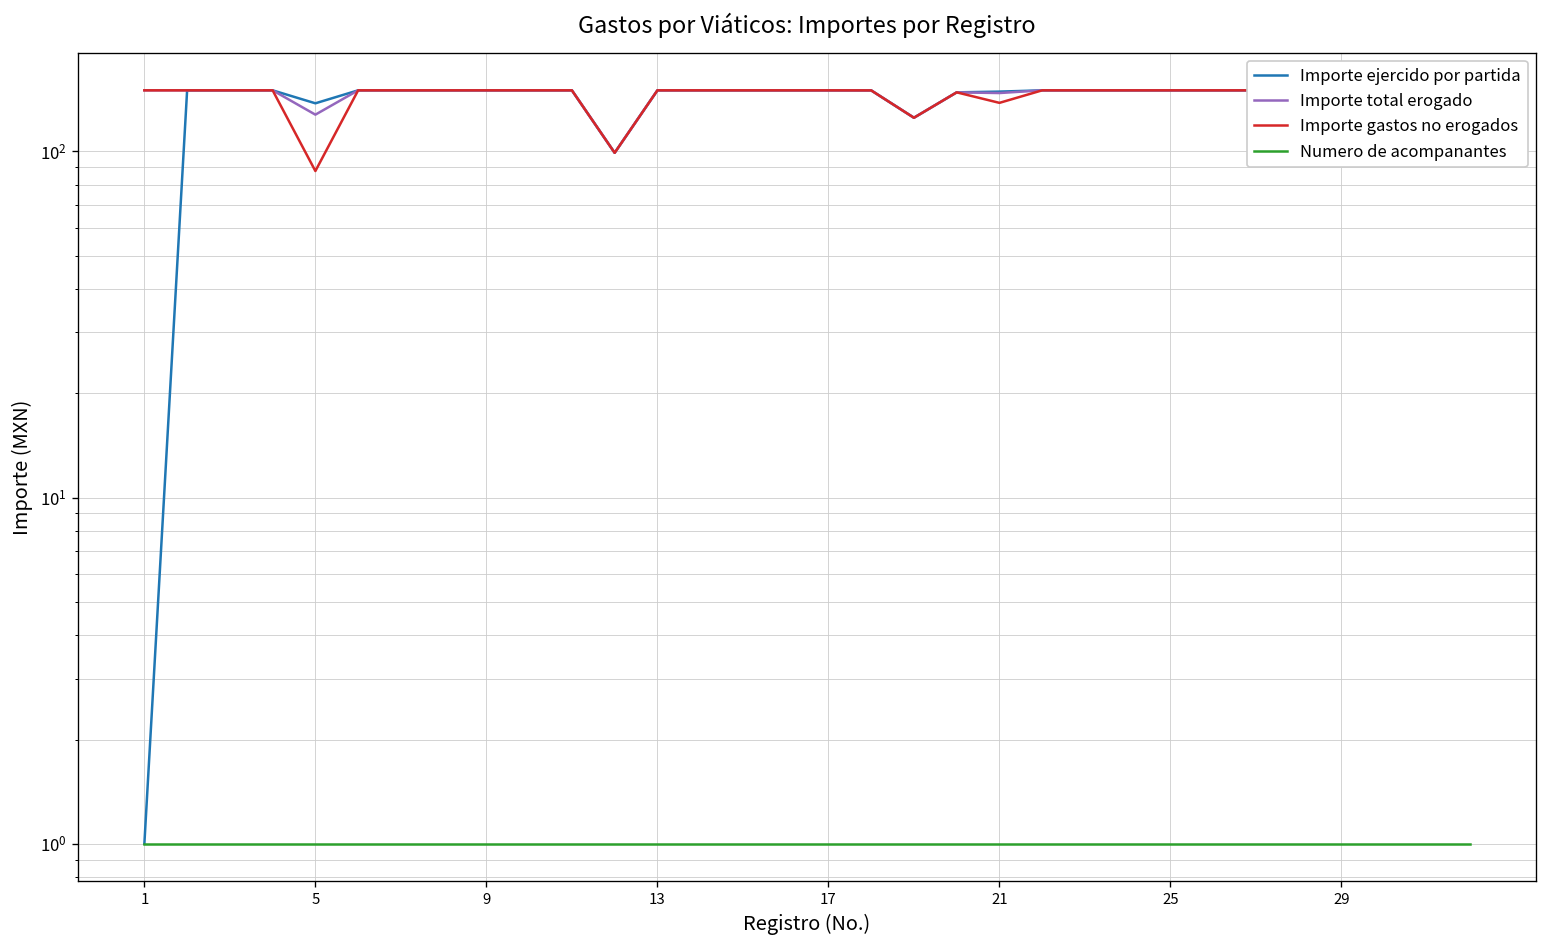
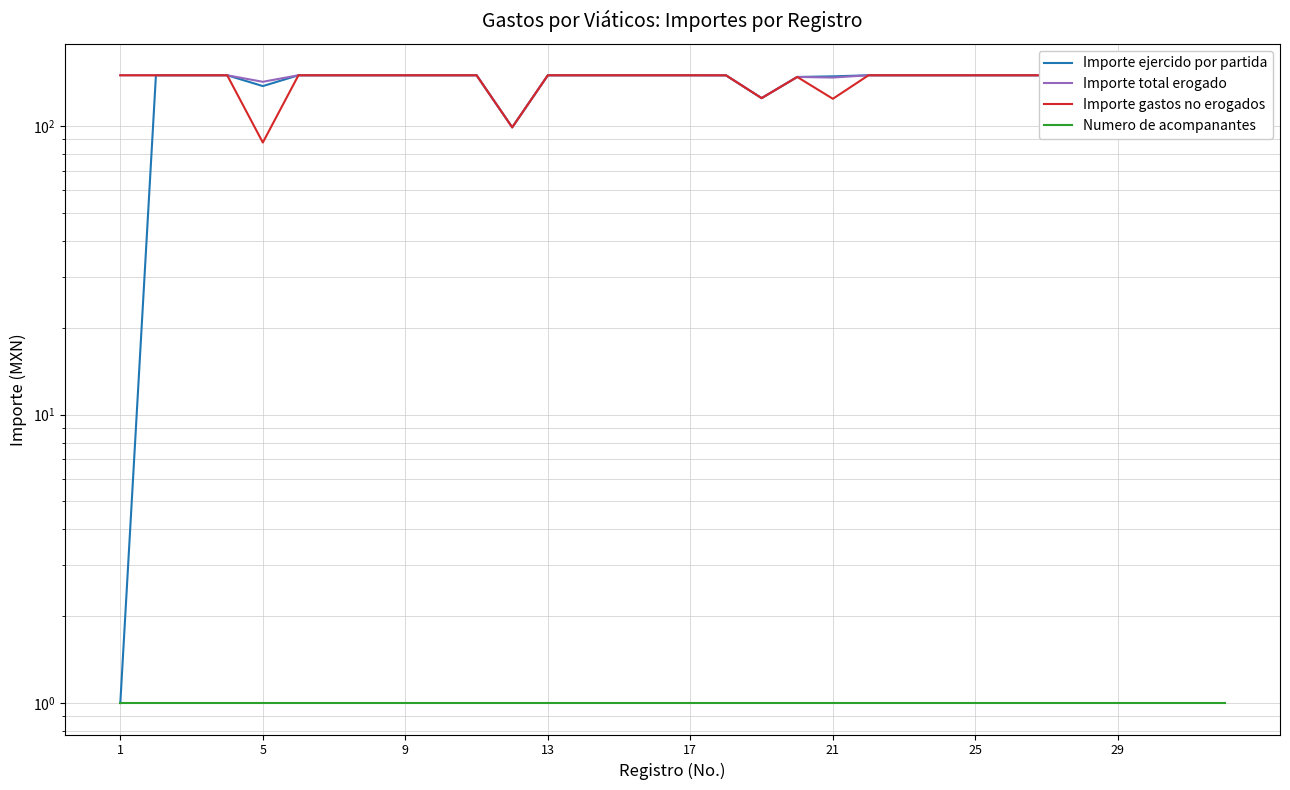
Importe total erogado, 5: 130 -> 140
Importe gastos no erogados, 21: 140 -> 124
